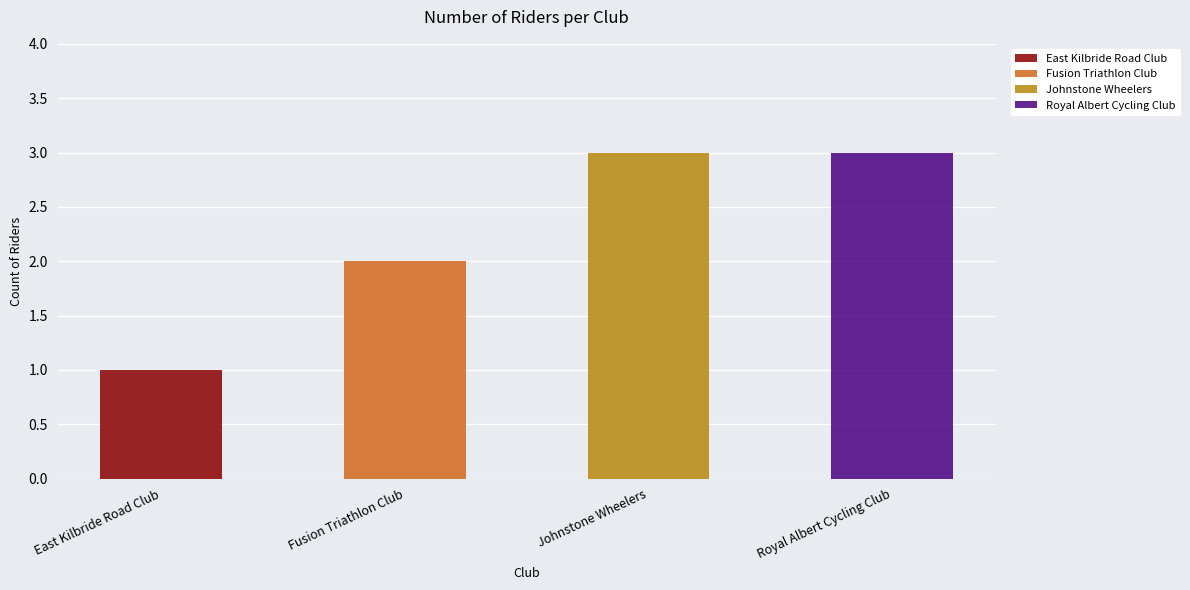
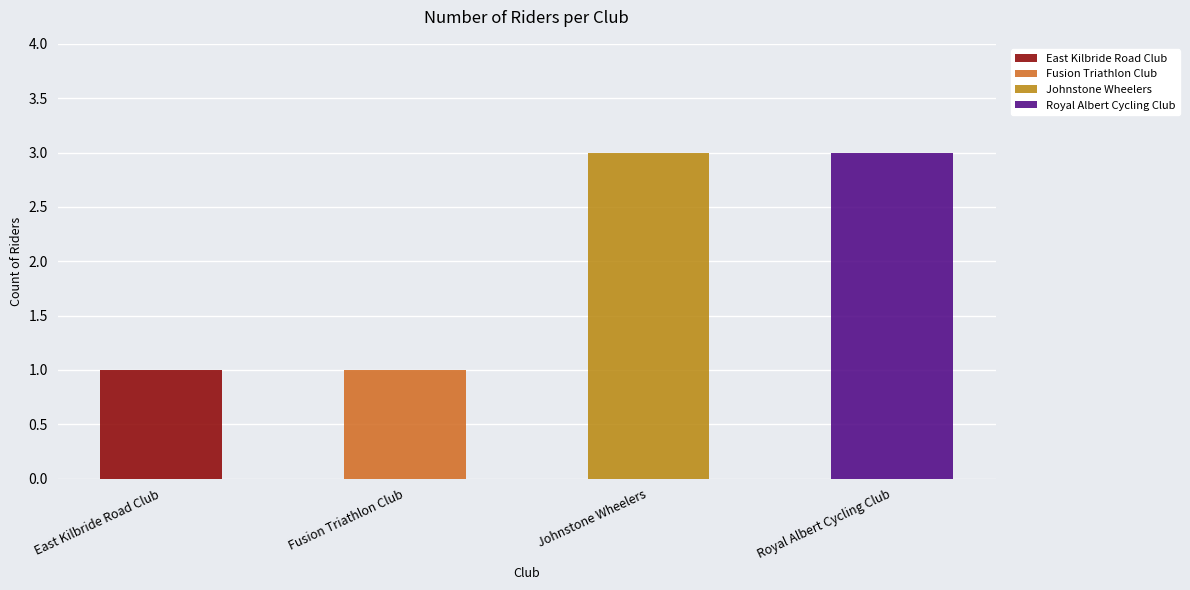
Fusion Triathlon Club: 2 -> 1
